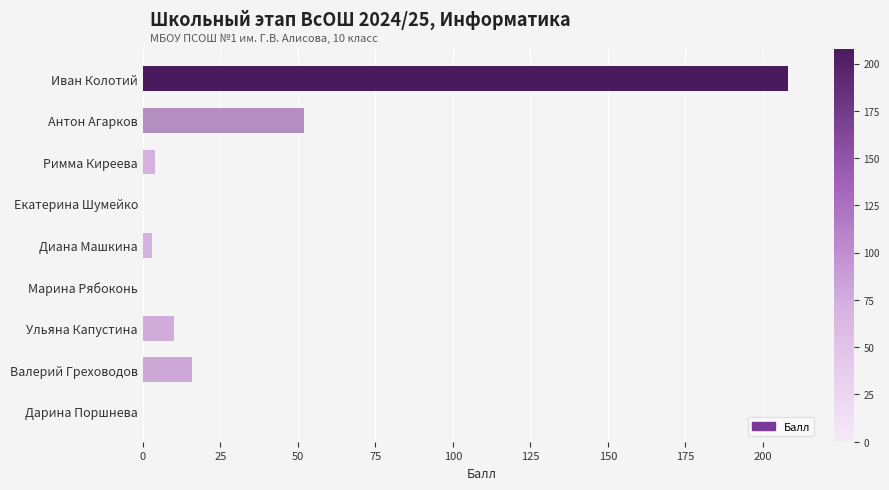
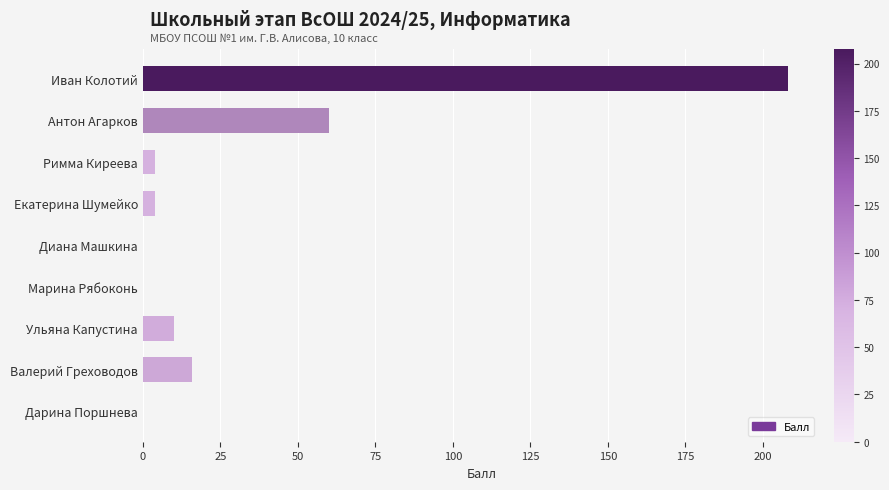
Антон Агарков: 52 -> 60
Екатерина Шумейко: 0 -> 4
Диана Машкина: 3 -> 0
